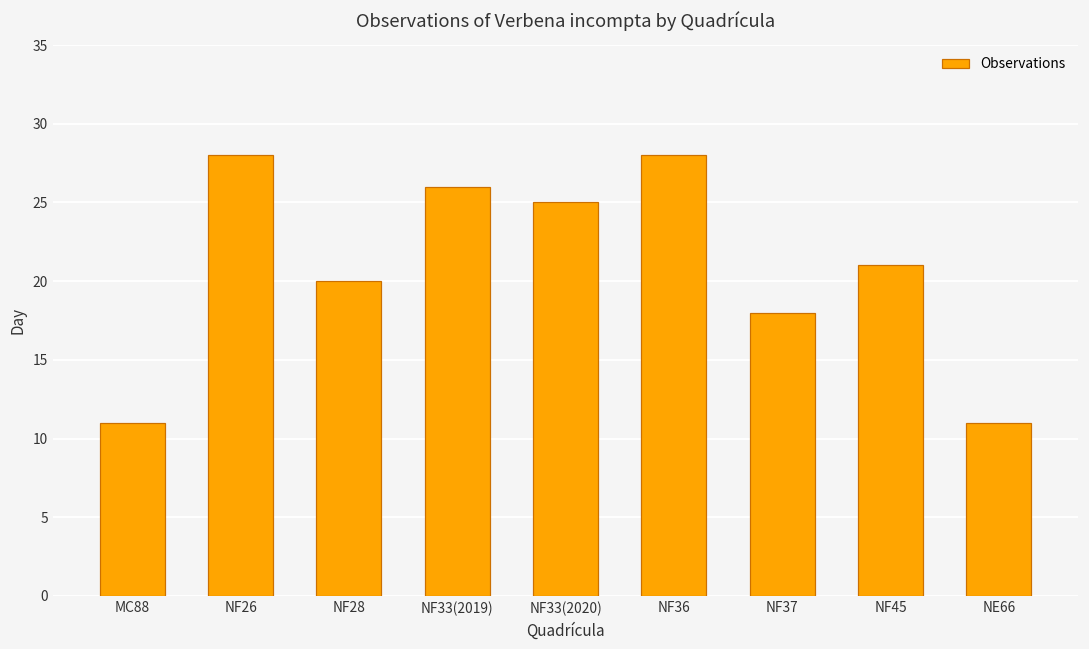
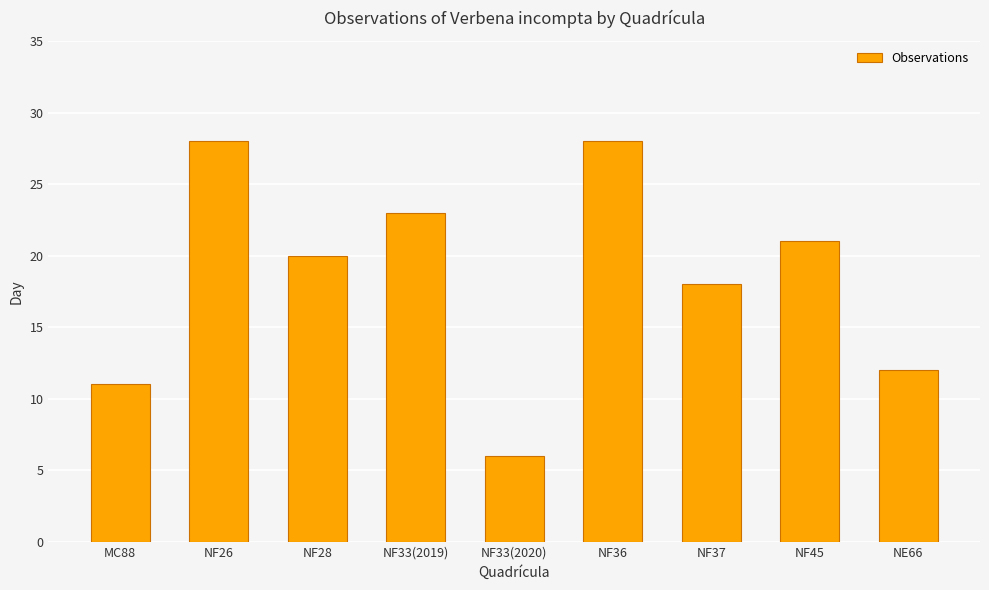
NF33(2019): 26 -> 23
NF33(2020): 25 -> 6
NE66: 11 -> 12
